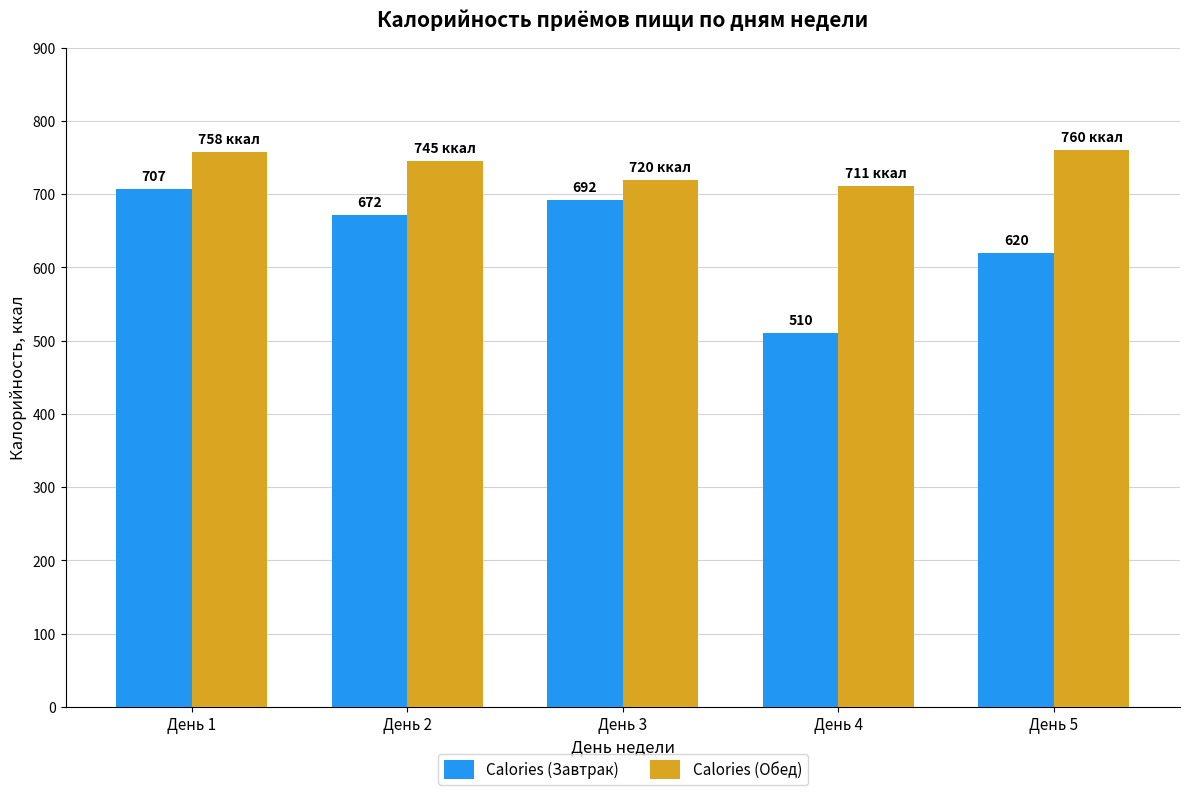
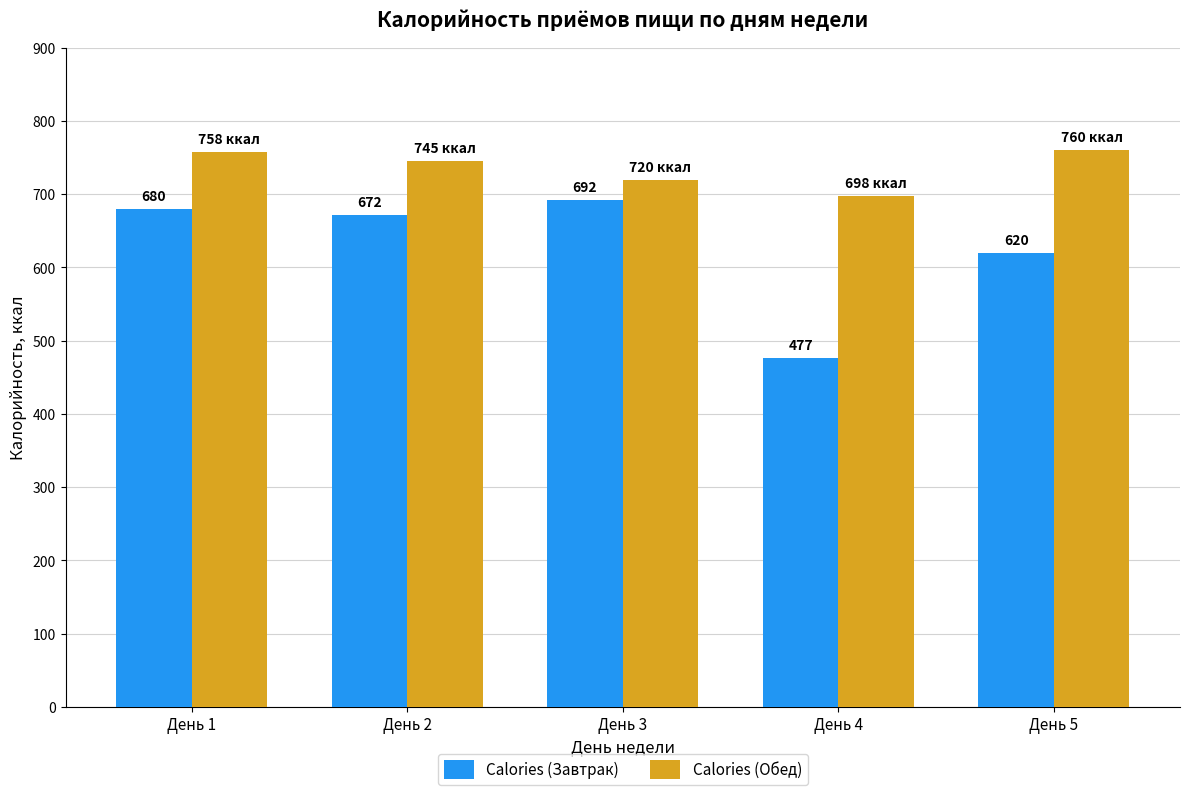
Calories (Завтрак), День 1: 707 -> 680
Calories (Завтрак), День 4: 510 -> 477
Calories (Обед), День 4: 711 -> 698
